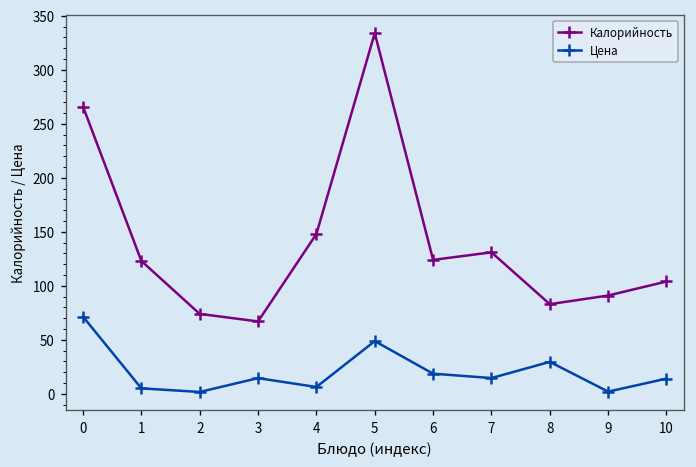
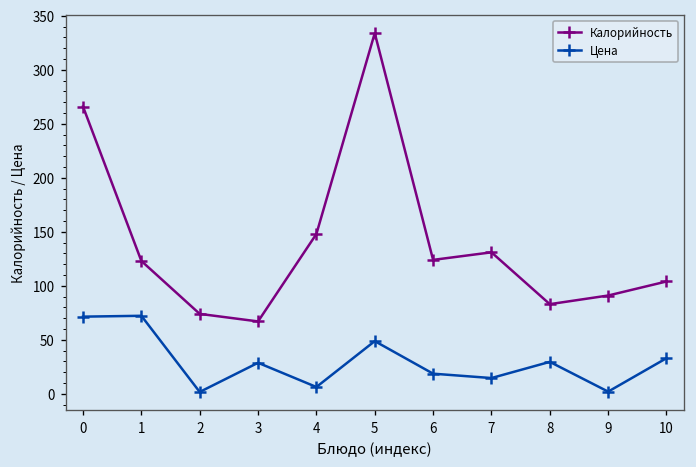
Цена, 1: 10 -> 70
Цена, 3: 10 -> 30
Цена, 10: 10 -> 30
